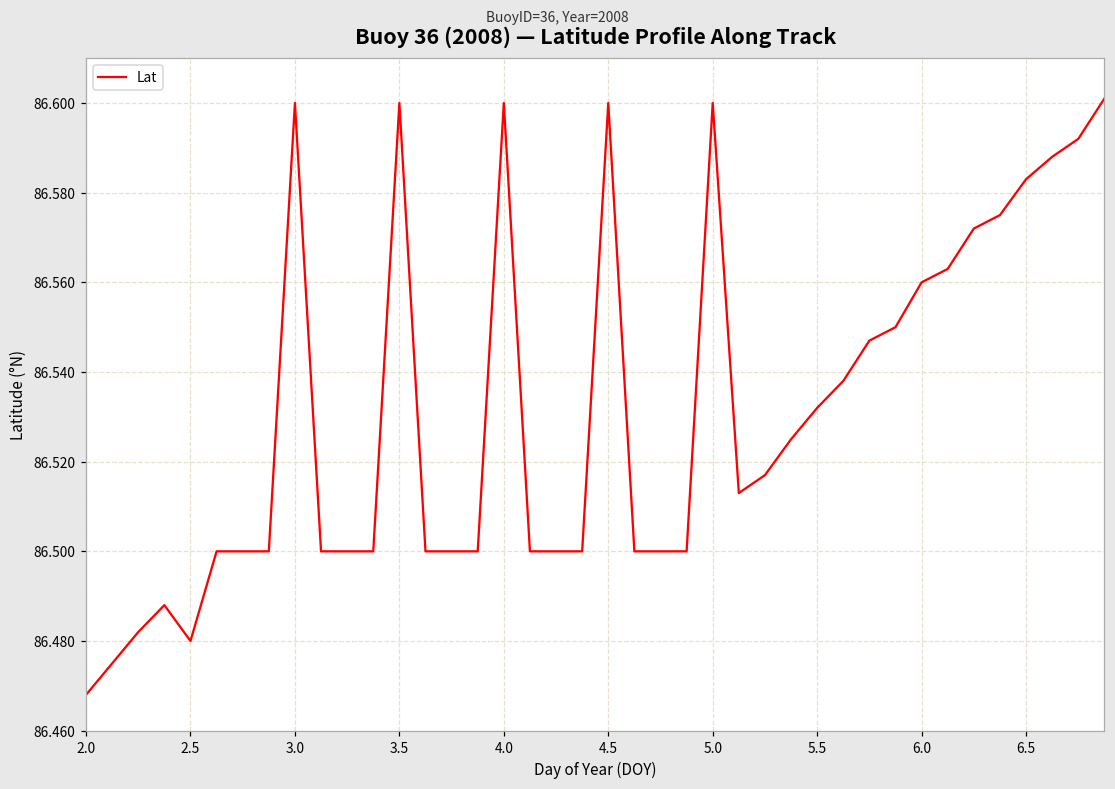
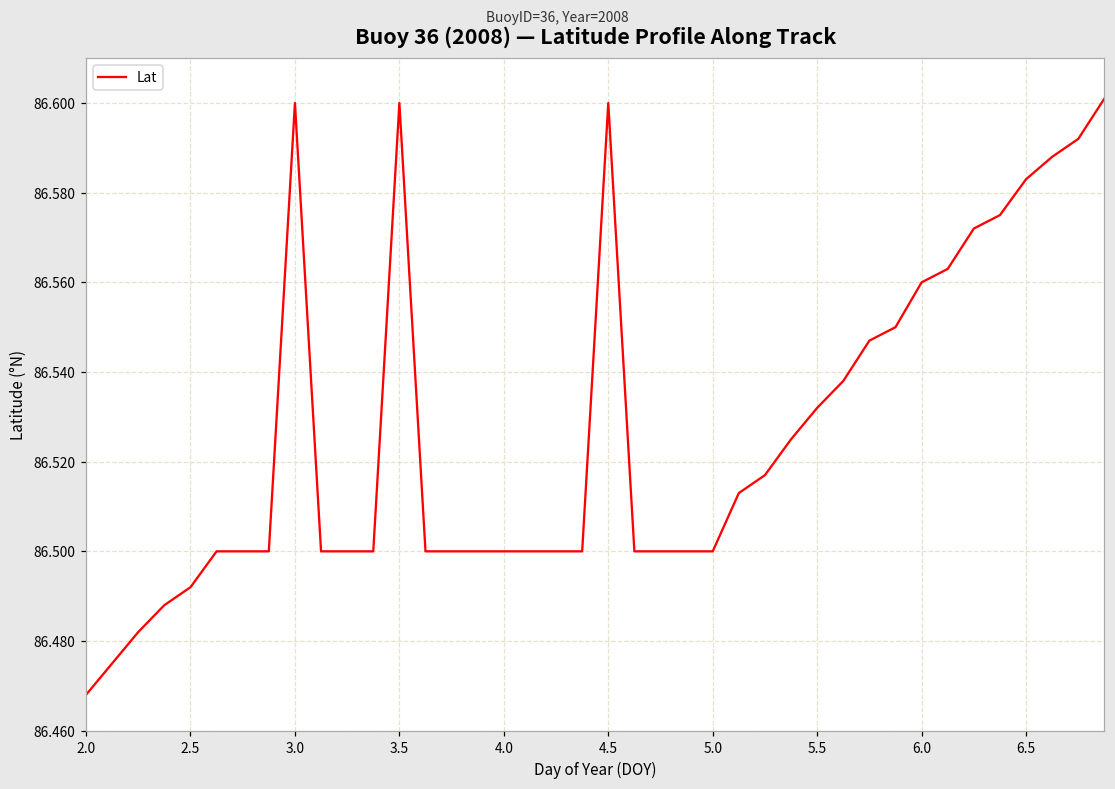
2.5: 86.480 -> 86.492
4.0: 86.6 -> 86.5
5.0: 86.6 -> 86.5
